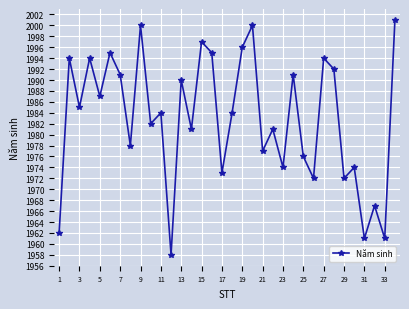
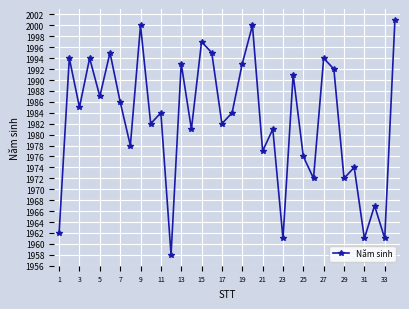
7: 1991 -> 1986
13: 1990 -> 1993
17: 1973 -> 1982
19: 1996 -> 1993
23: 1974 -> 1961
